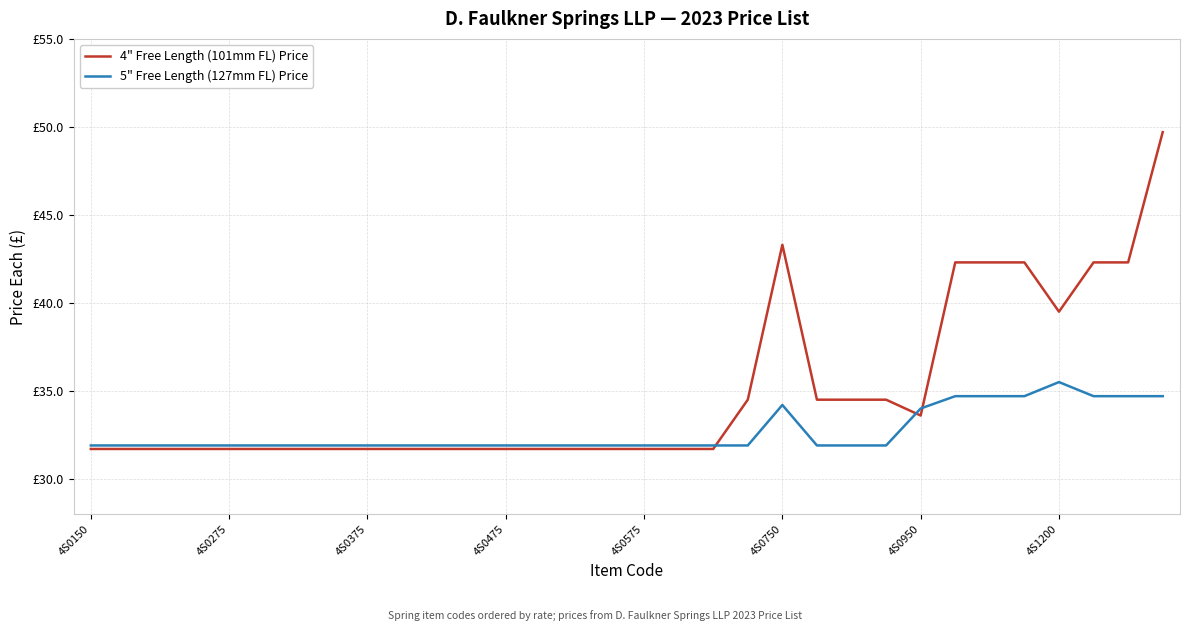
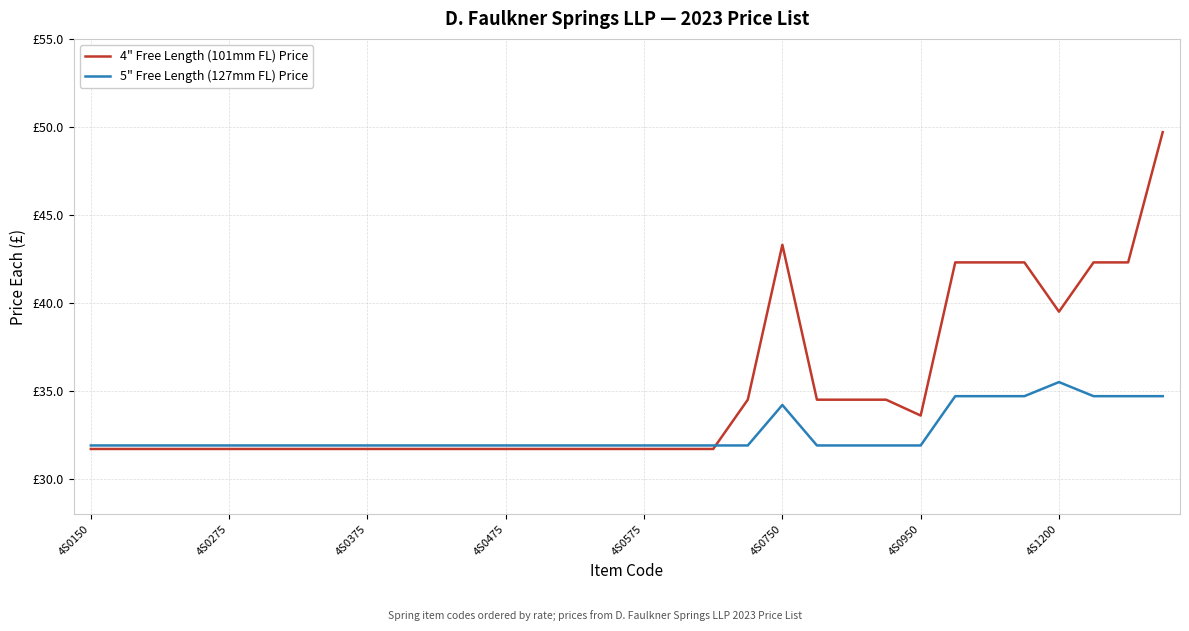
5" Free Length (127mm FL) Price, 4S0950: £34.0 -> £31.9
